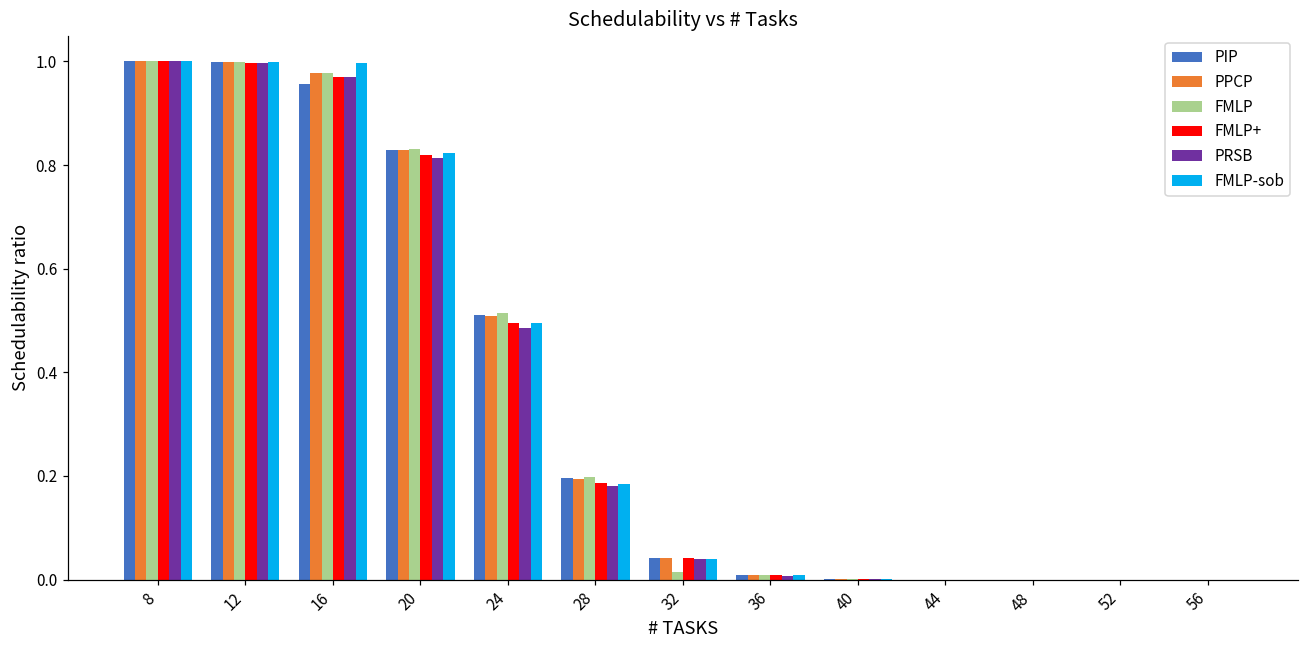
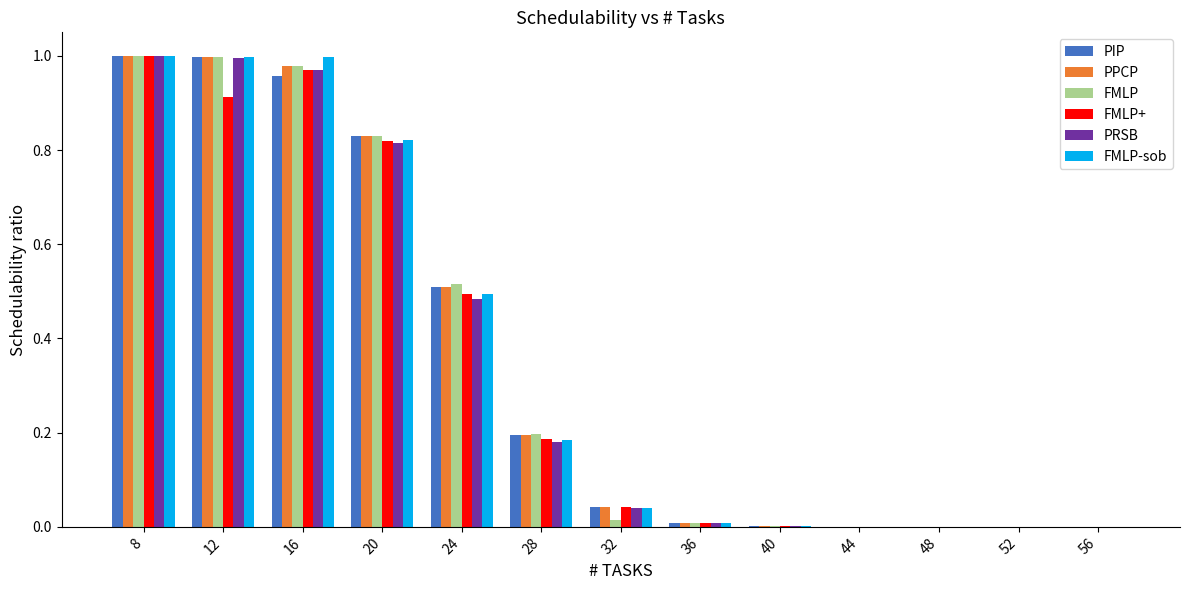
FMLP+, 12: 1.00 -> 0.91
